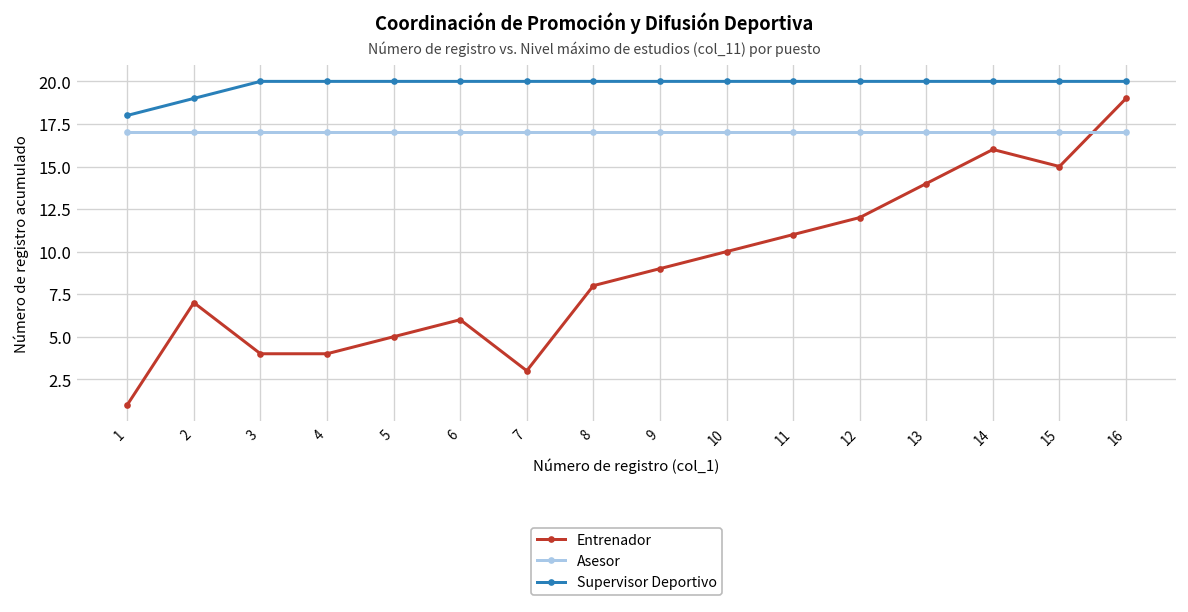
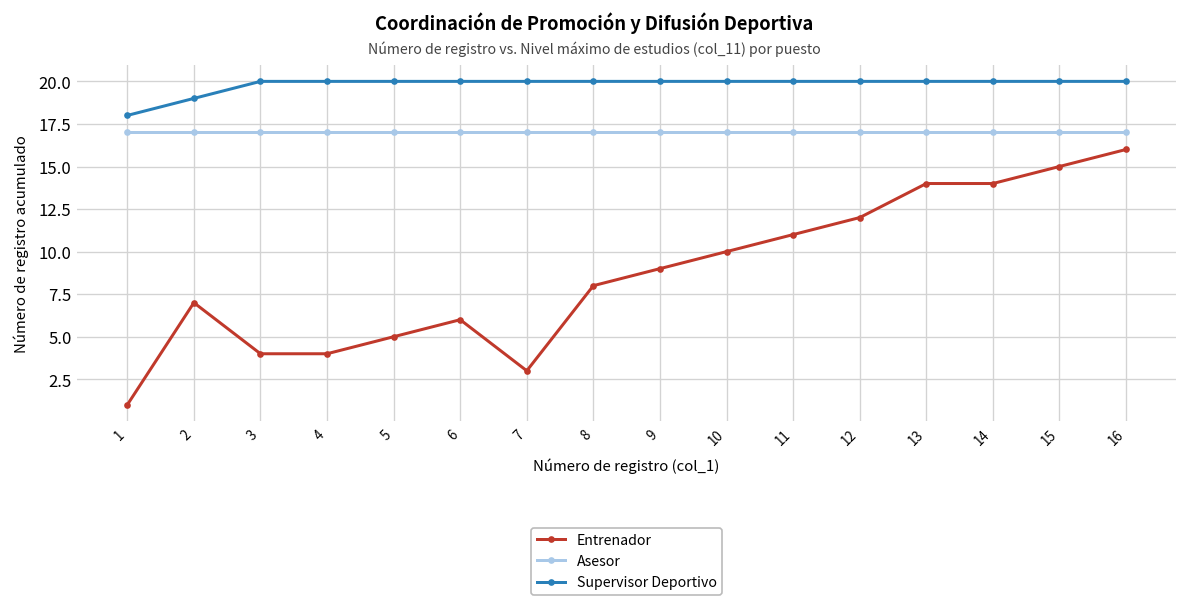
Entrenador, 14: 16 -> 14
Entrenador, 16: 19 -> 16
